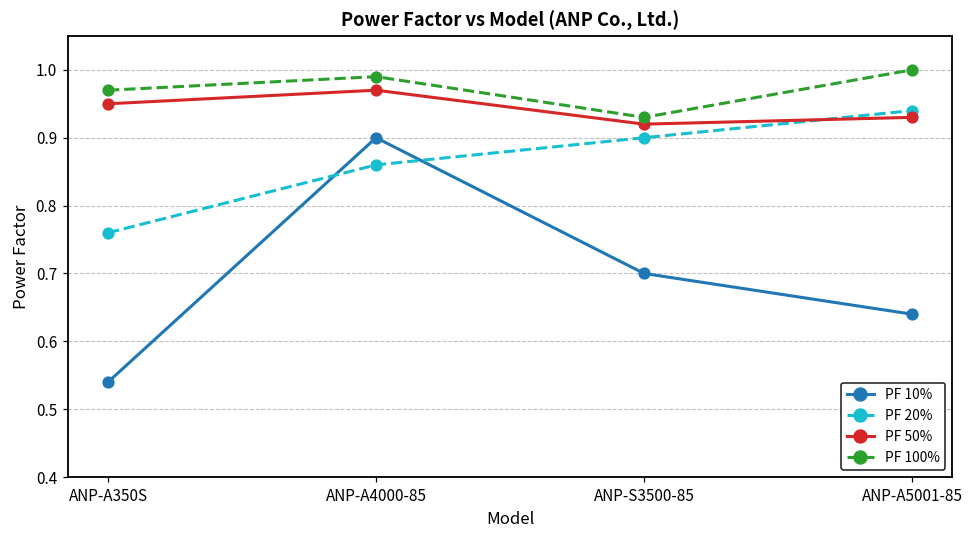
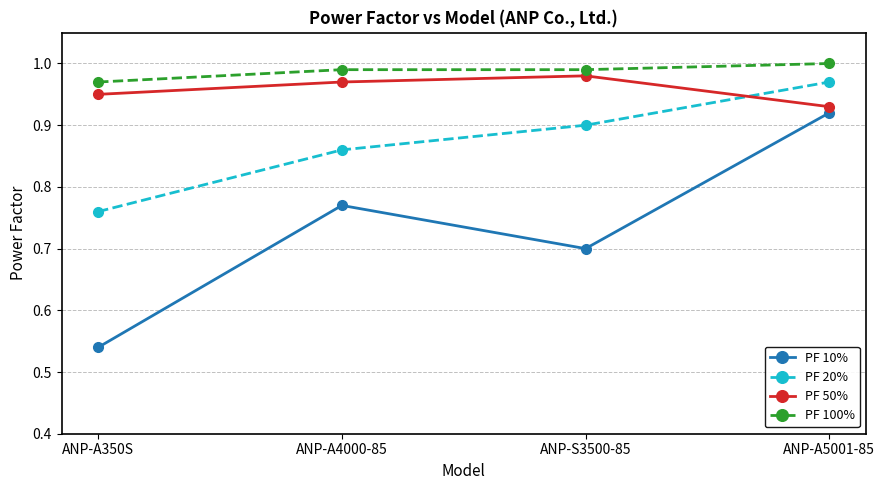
PF 10%, ANP-A4000-85: 0.90 -> 0.77
PF 50%, ANP-S3500-85: 0.92 -> 0.98
PF 100%, ANP-S3500-85: 0.93 -> 0.99
PF 10%, ANP-A5001-85: 0.64 -> 0.92
PF 20%, ANP-A5001-85: 0.94 -> 0.97
